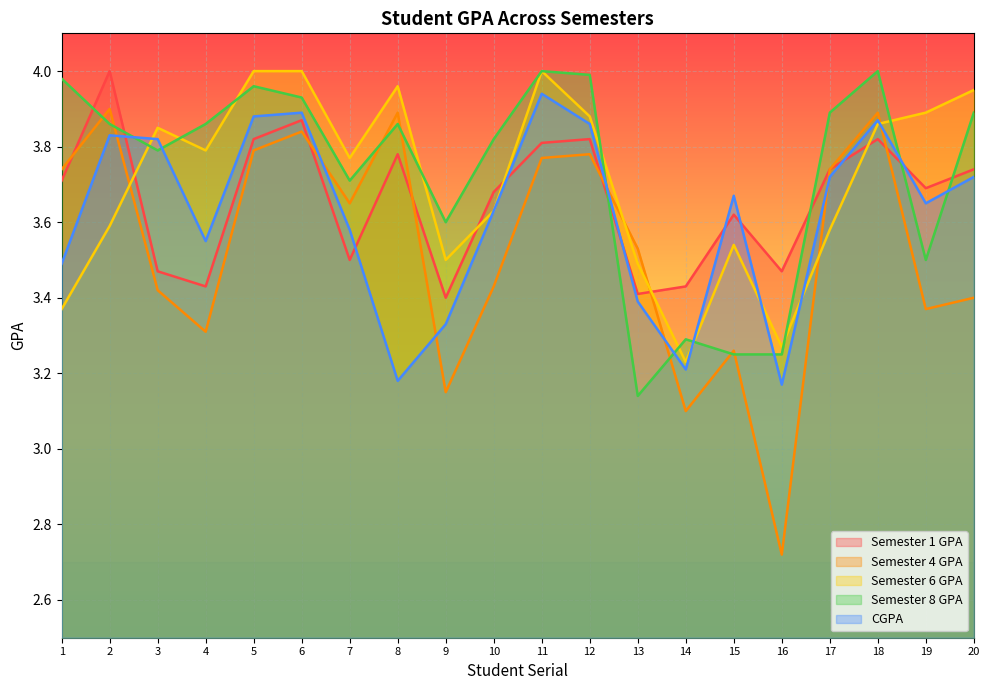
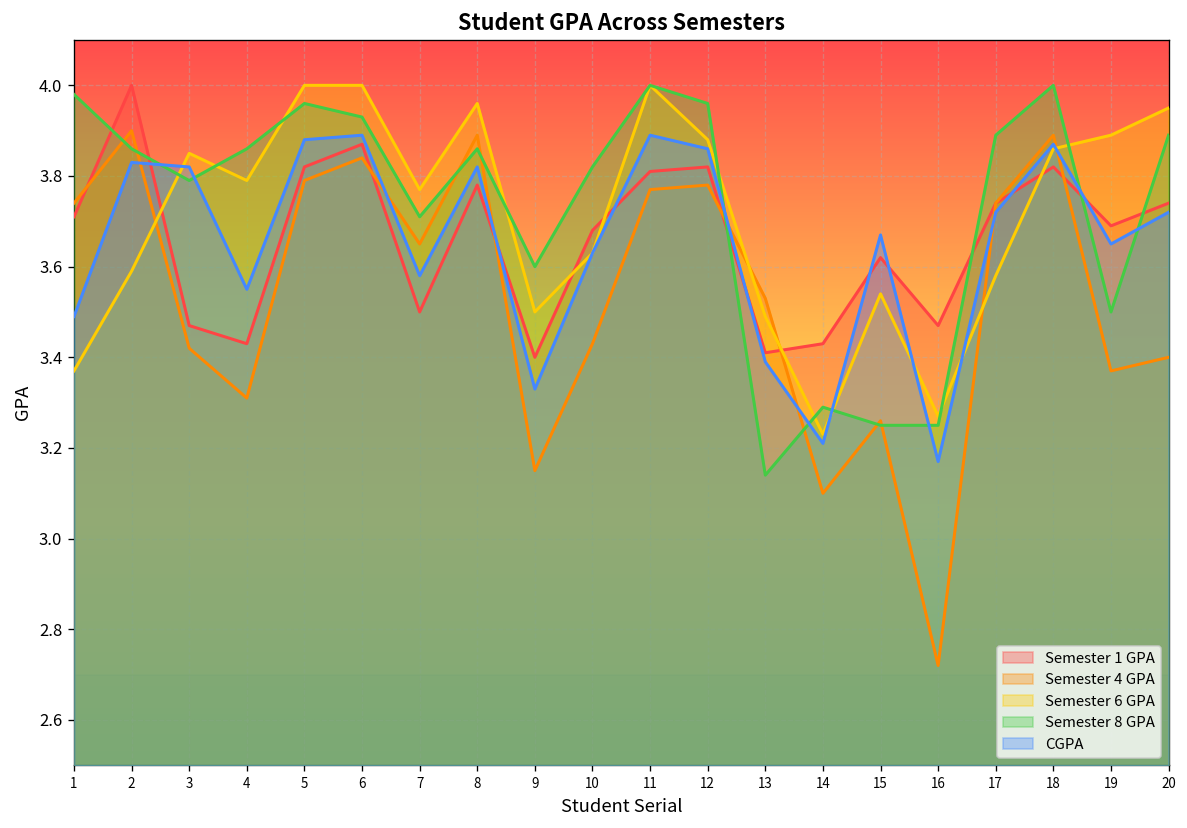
CGPA, 8: 3.18 -> 3.82
CGPA, 11: 3.94 -> 3.89
Semester 8 GPA, 12: 3.99 -> 3.96
